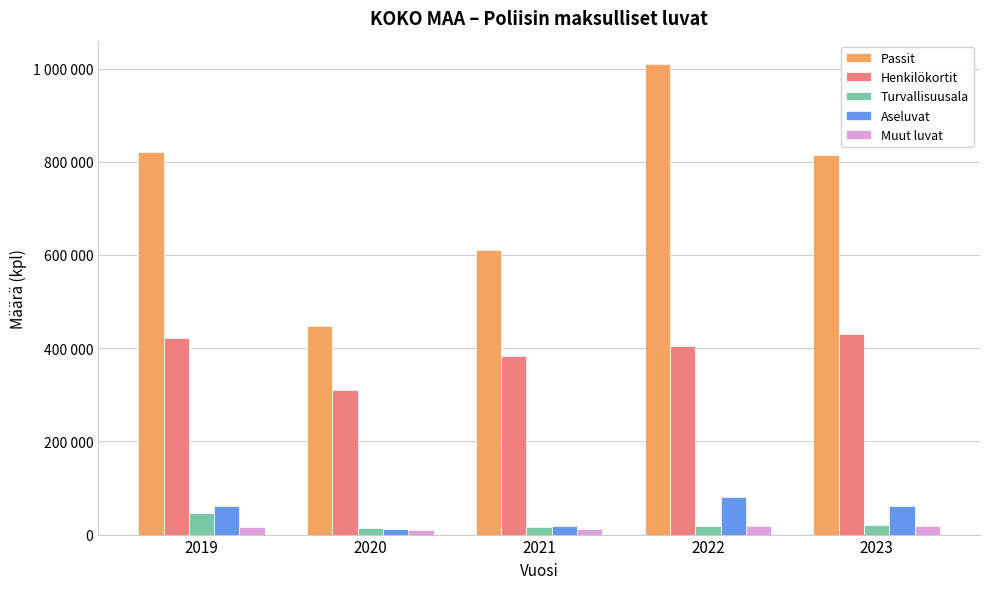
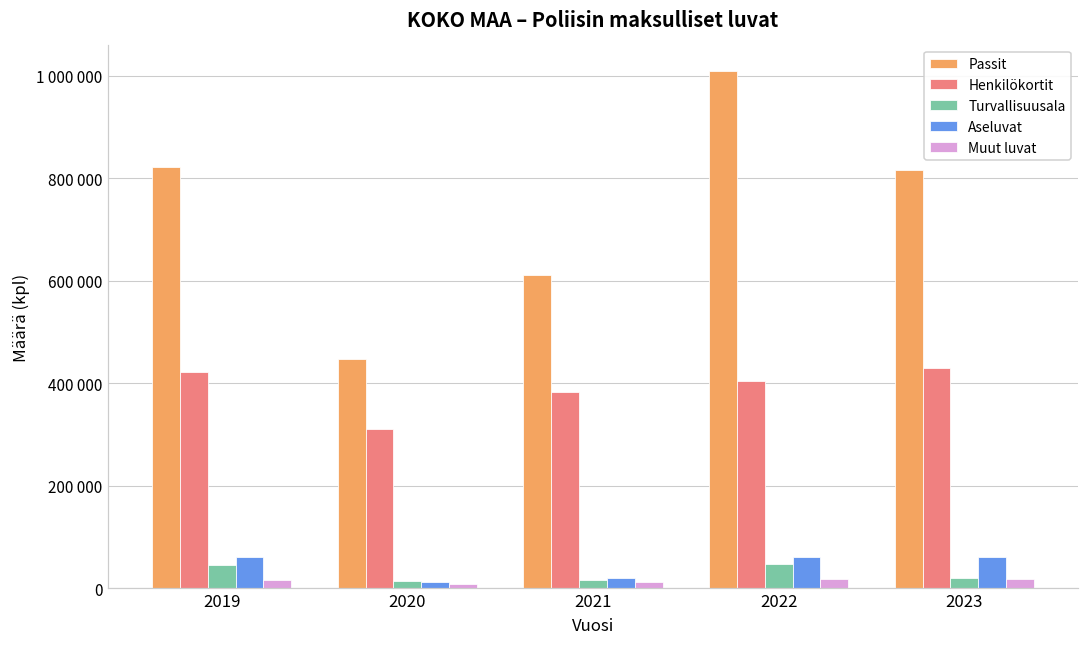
Turvallisuusala, 2022: 20000 -> 50000
Aseluvat, 2022: 80000 -> 60000
